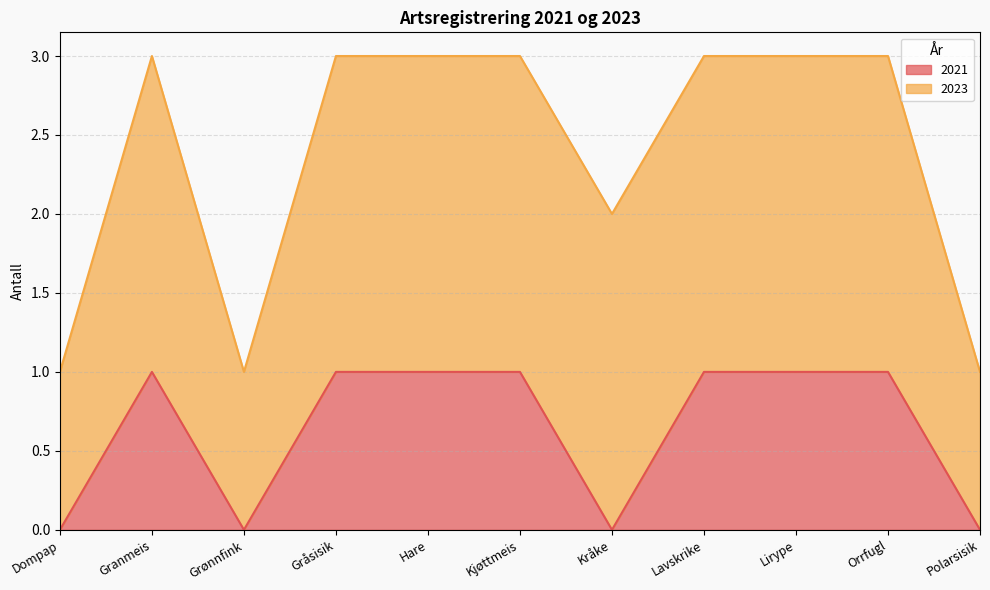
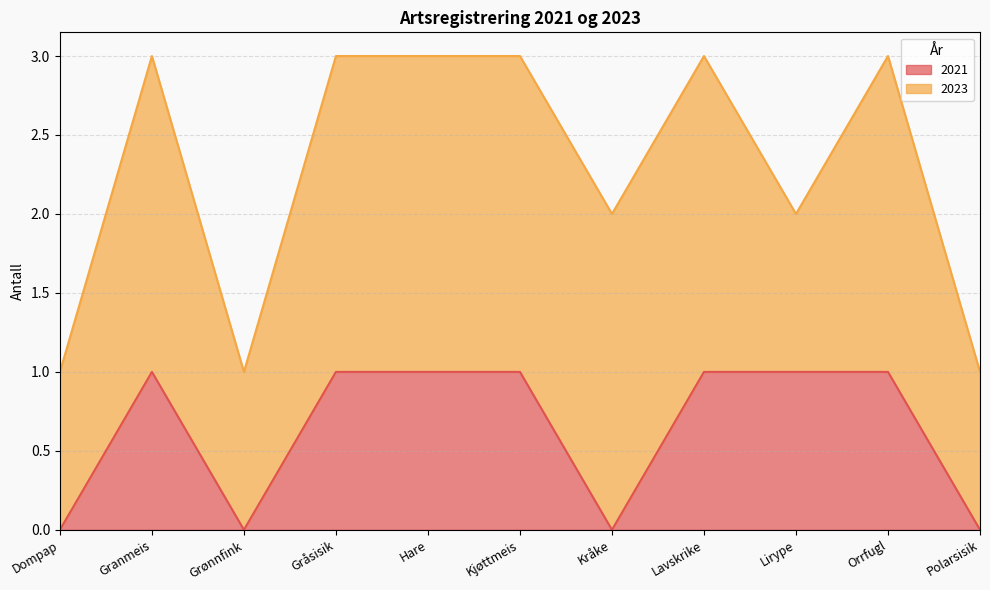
2023, Lirype: 2 -> 1
